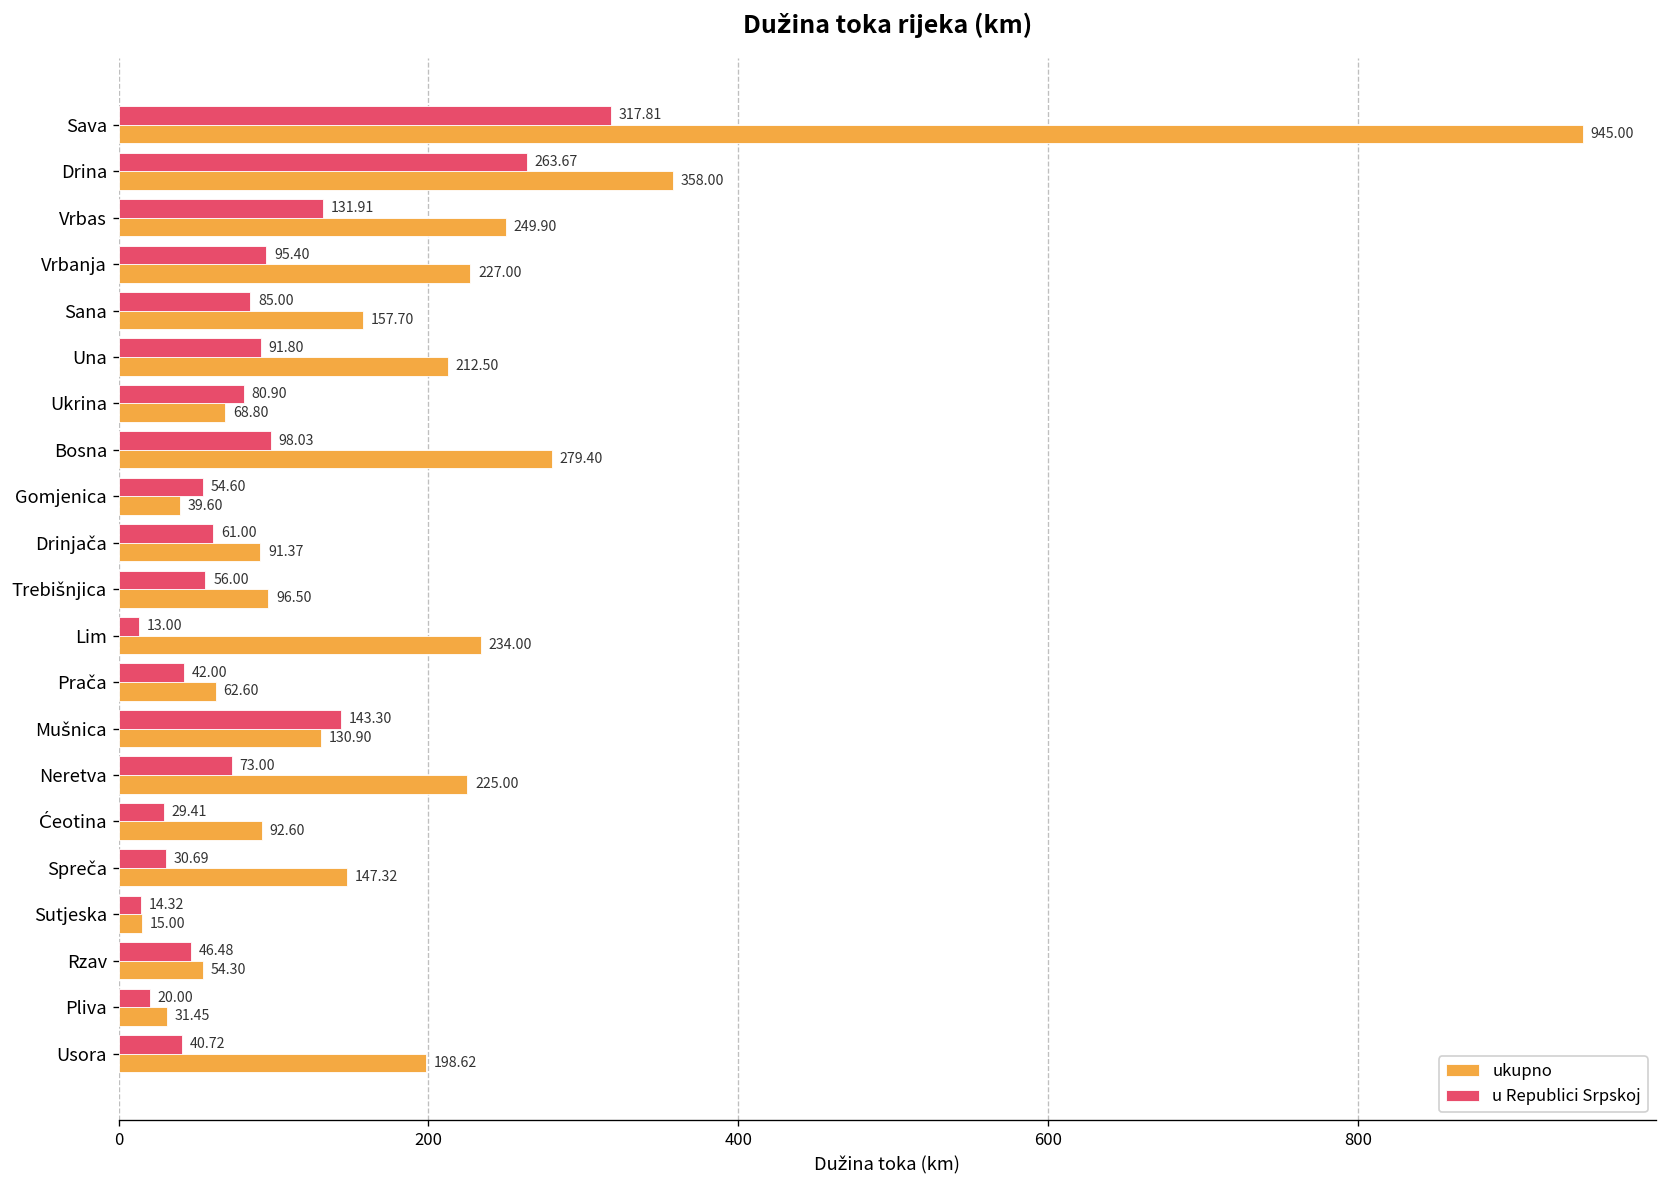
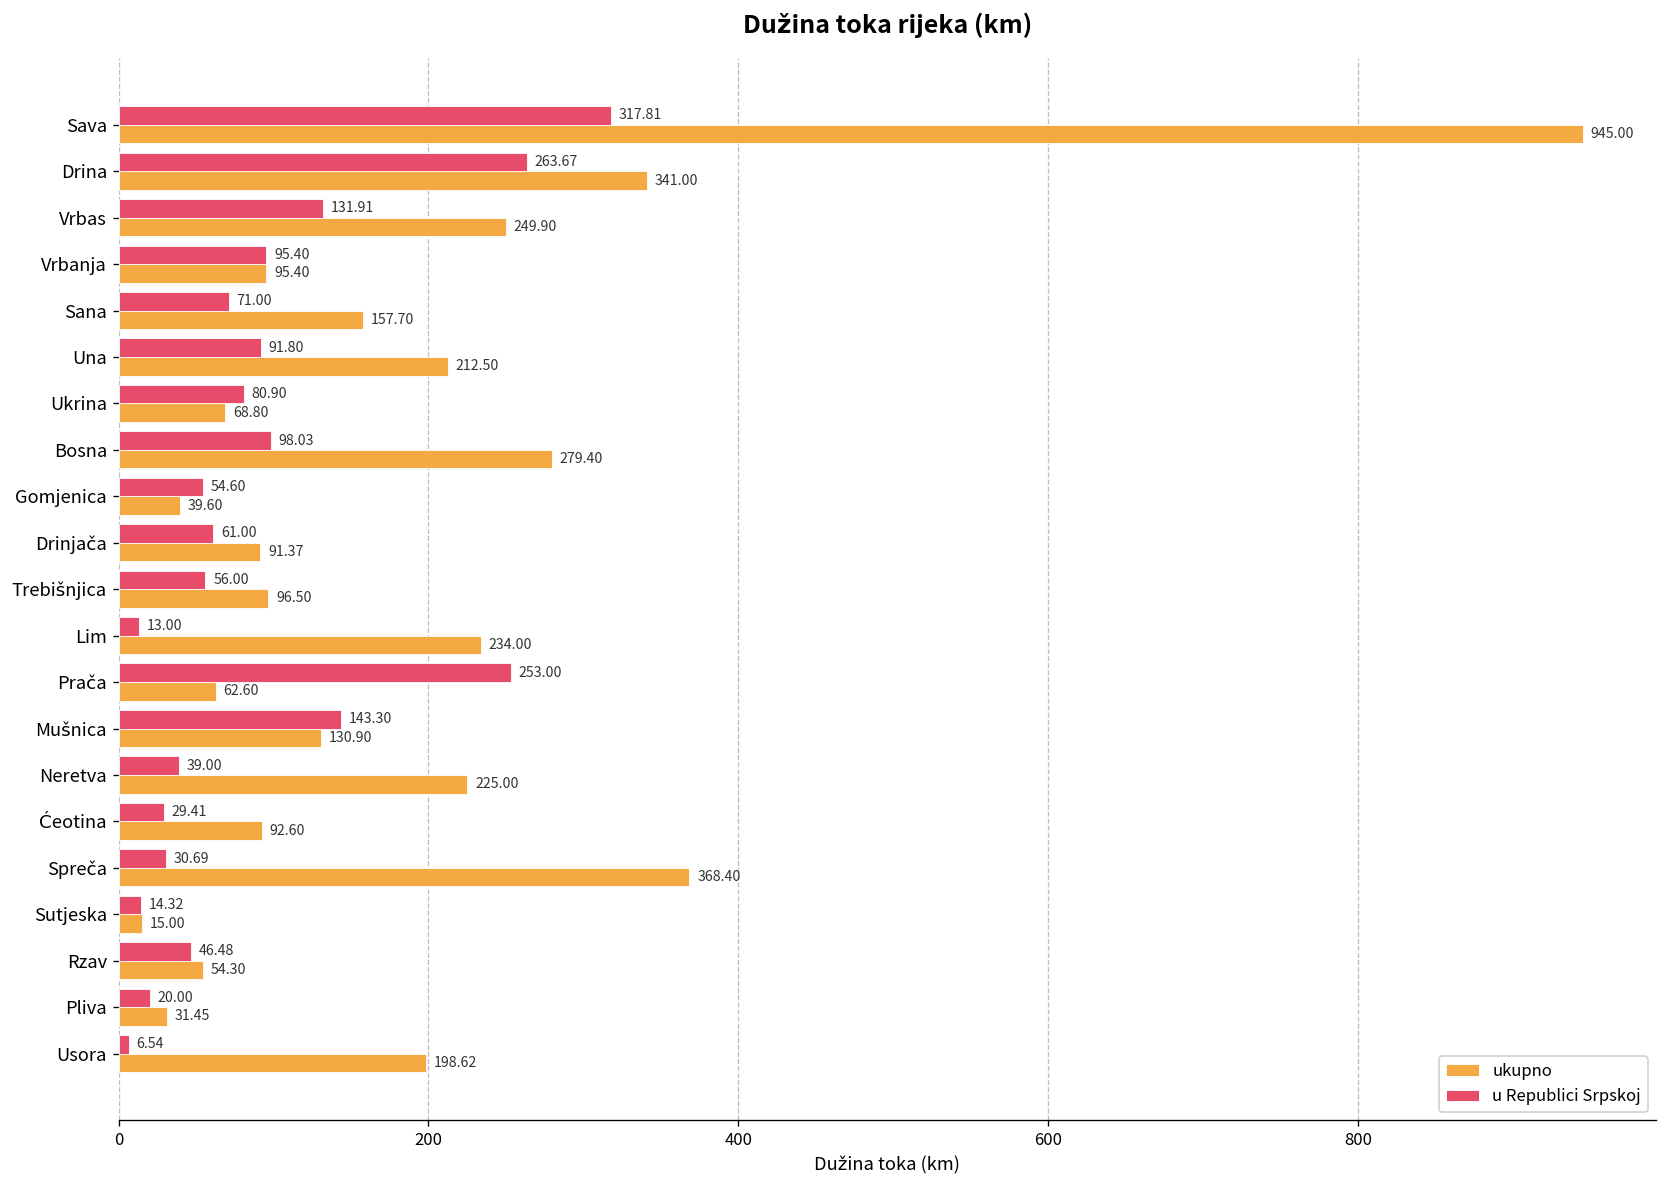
ukupno, Drina: 358.00 -> 341.00
ukupno, Vrbanja: 227.00 -> 95.40
u Republici Srpskoj, Sana: 85.00 -> 71.00
u Republici Srpskoj, Prača: 42.00 -> 253.00
u Republici Srpskoj, Neretva: 73.00 -> 39.00
ukupno, Spreča: 147.32 -> 368.40
u Republici Srpskoj, Usora: 40.72 -> 6.54
